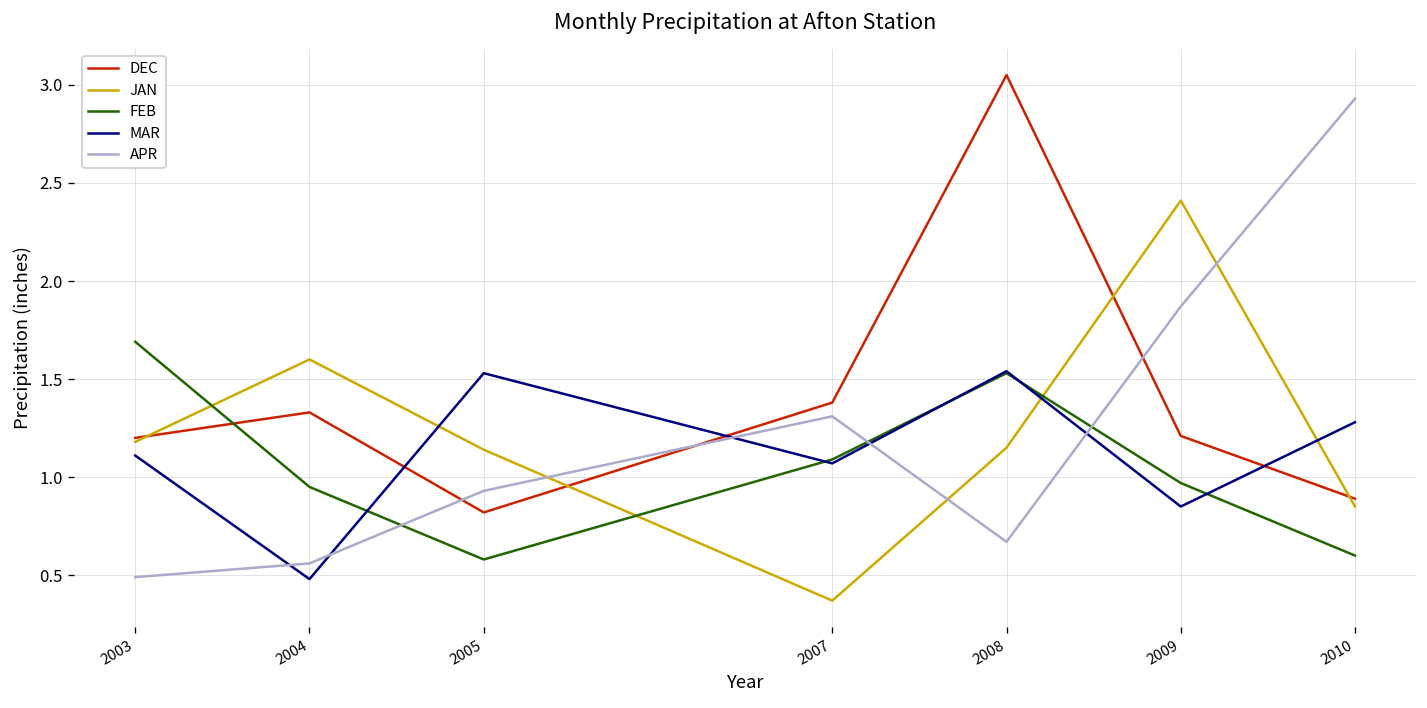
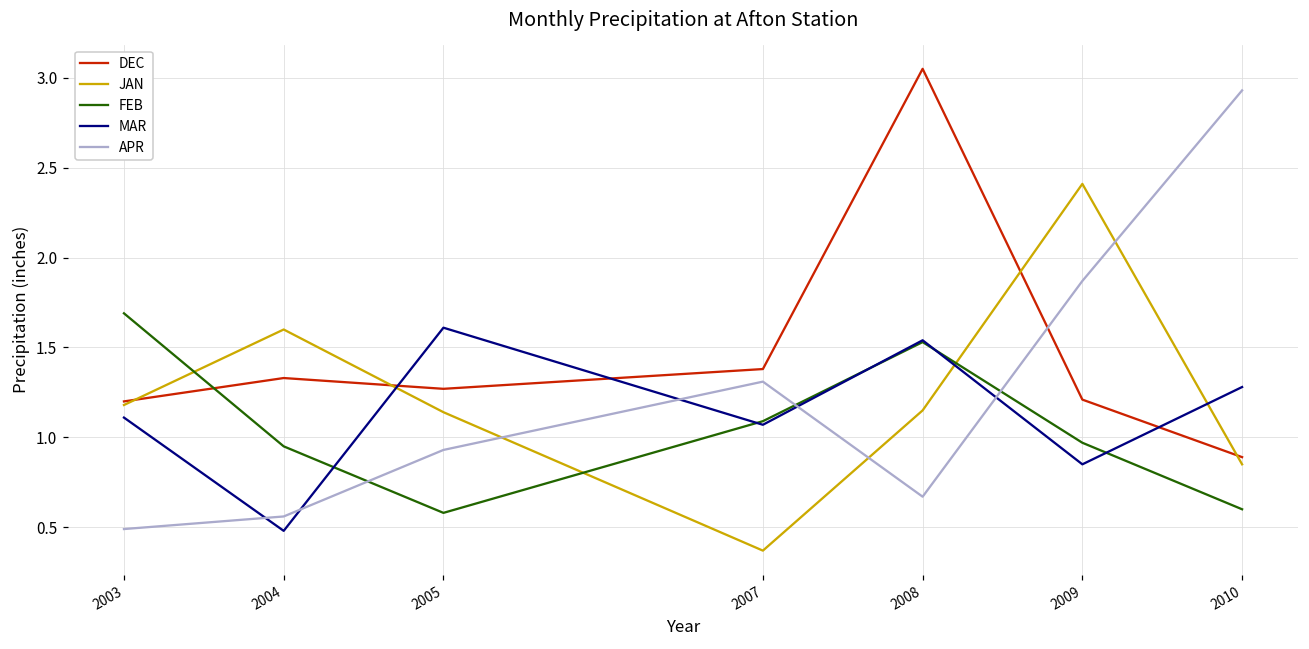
DEC, 2005: 0.82 -> 1.27
MAR, 2005: 1.53 -> 1.61
